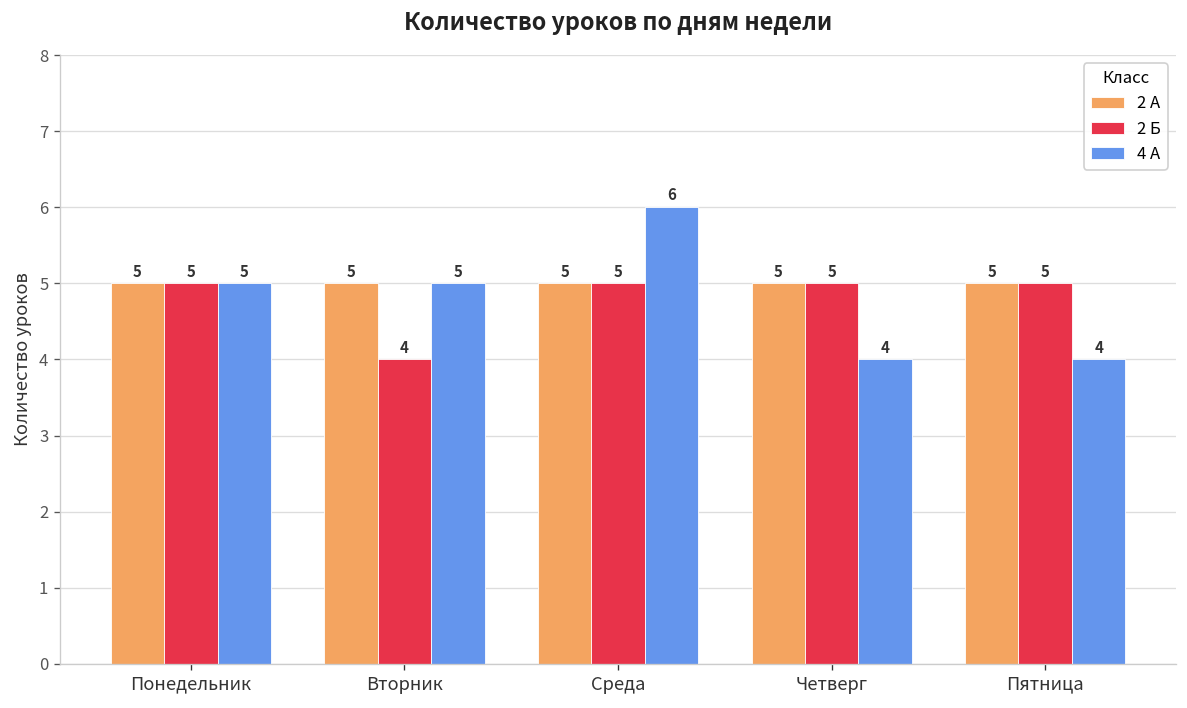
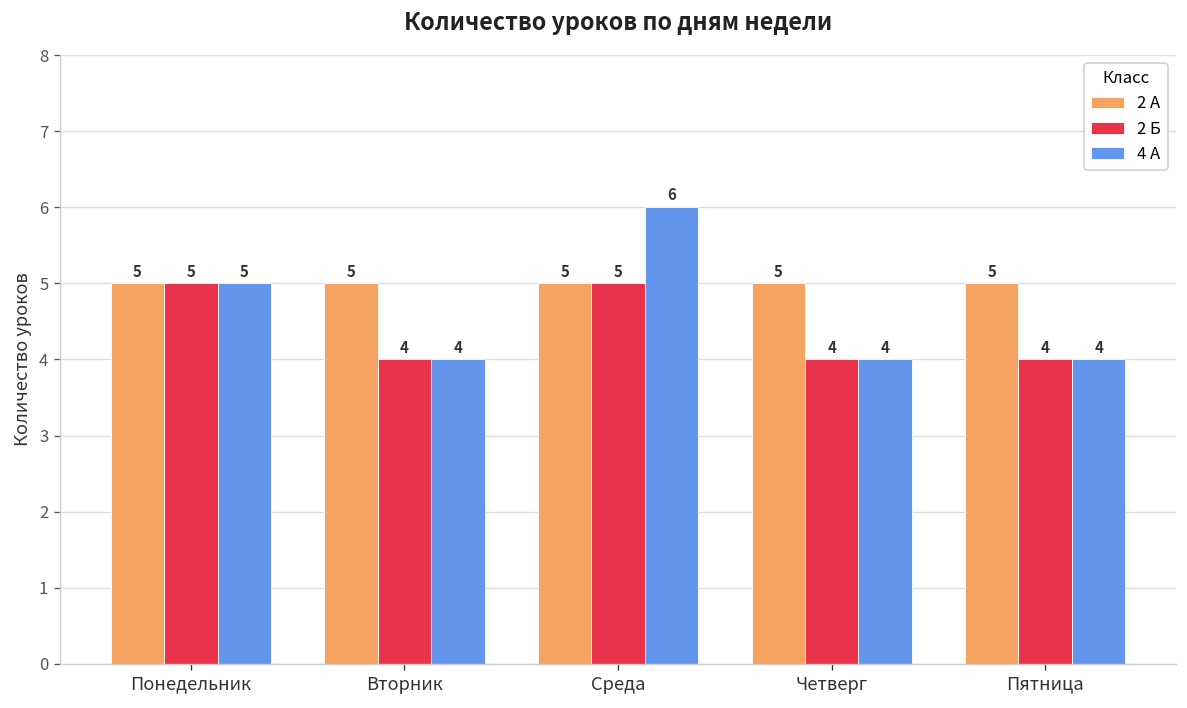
4 А, Вторник: 5 -> 4
2 Б, Четверг: 5 -> 4
2 Б, Пятница: 5 -> 4
